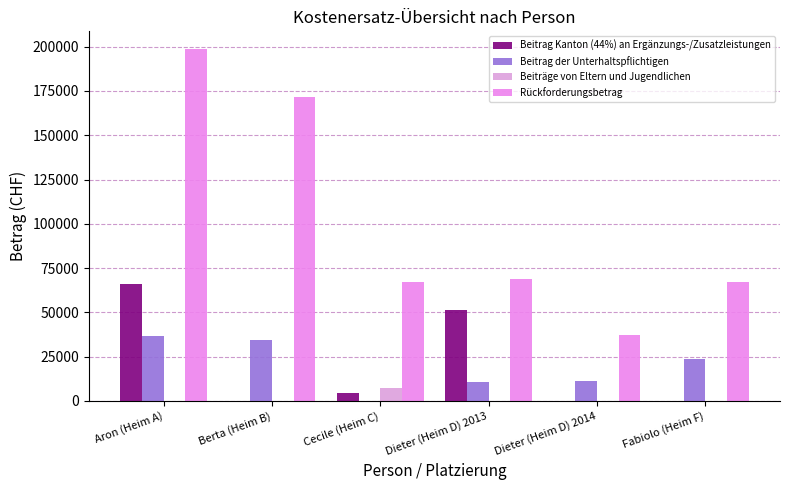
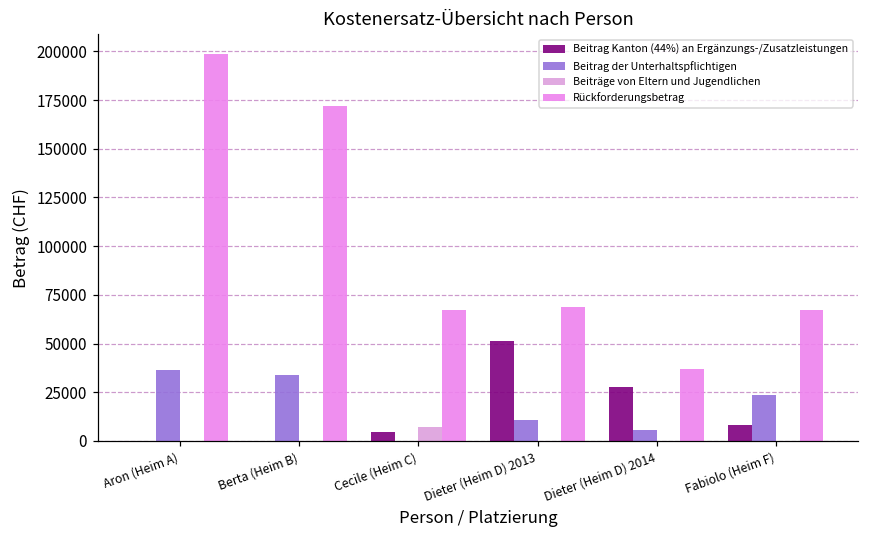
Beitrag Kanton (44%) an Ergänzungs-/Zusatzleistungen, Aron (Heim A): 66000 -> 0
Beitrag Kanton (44%) an Ergänzungs-/Zusatzleistungen, Dieter (Heim D) 2014: 0 -> 28000
Beitrag der Unterhaltspflichtigen, Dieter (Heim D) 2014: 11000 -> 5000
Beitrag Kanton (44%) an Ergänzungs-/Zusatzleistungen, Fabiolo (Heim F): 0 -> 8000
